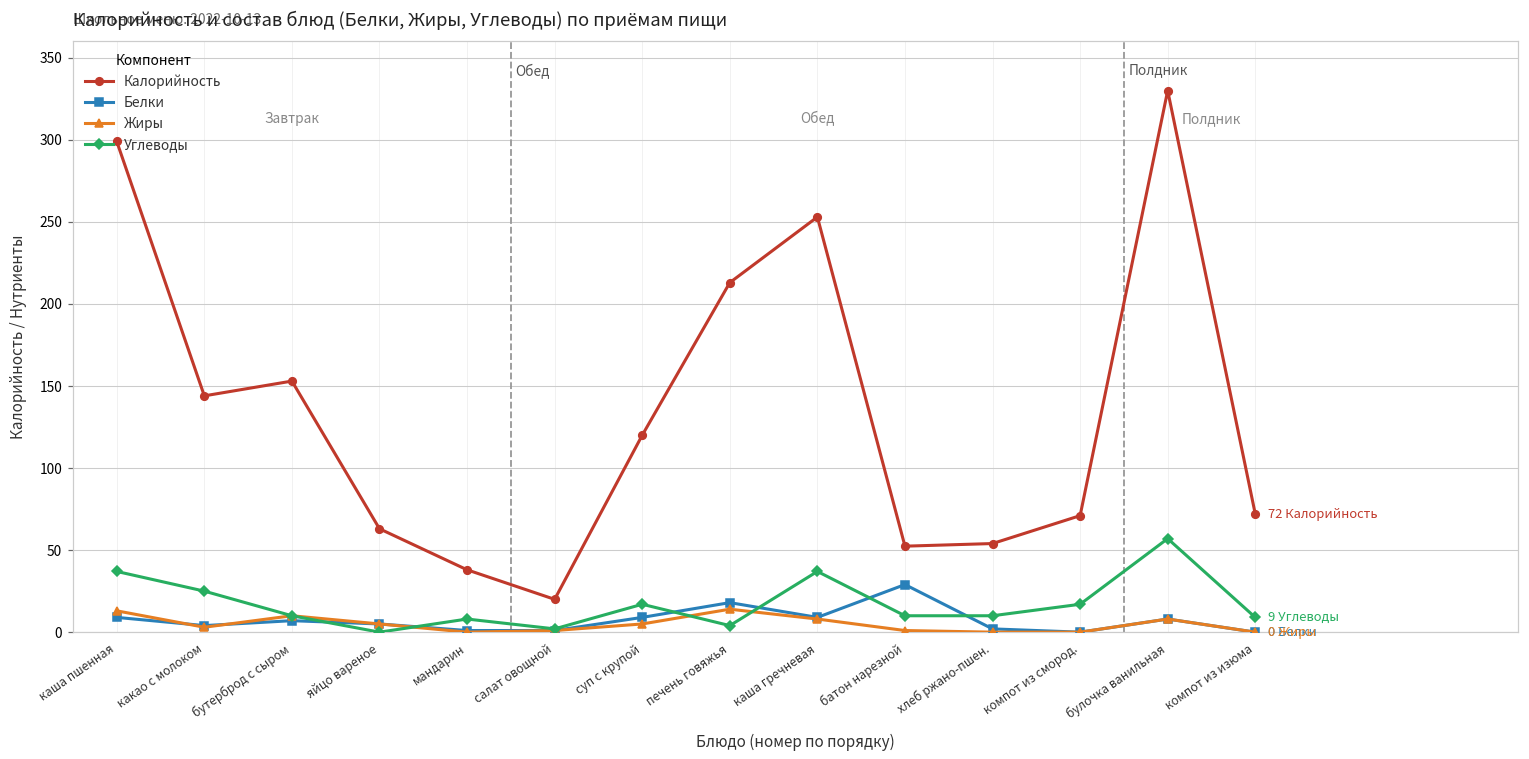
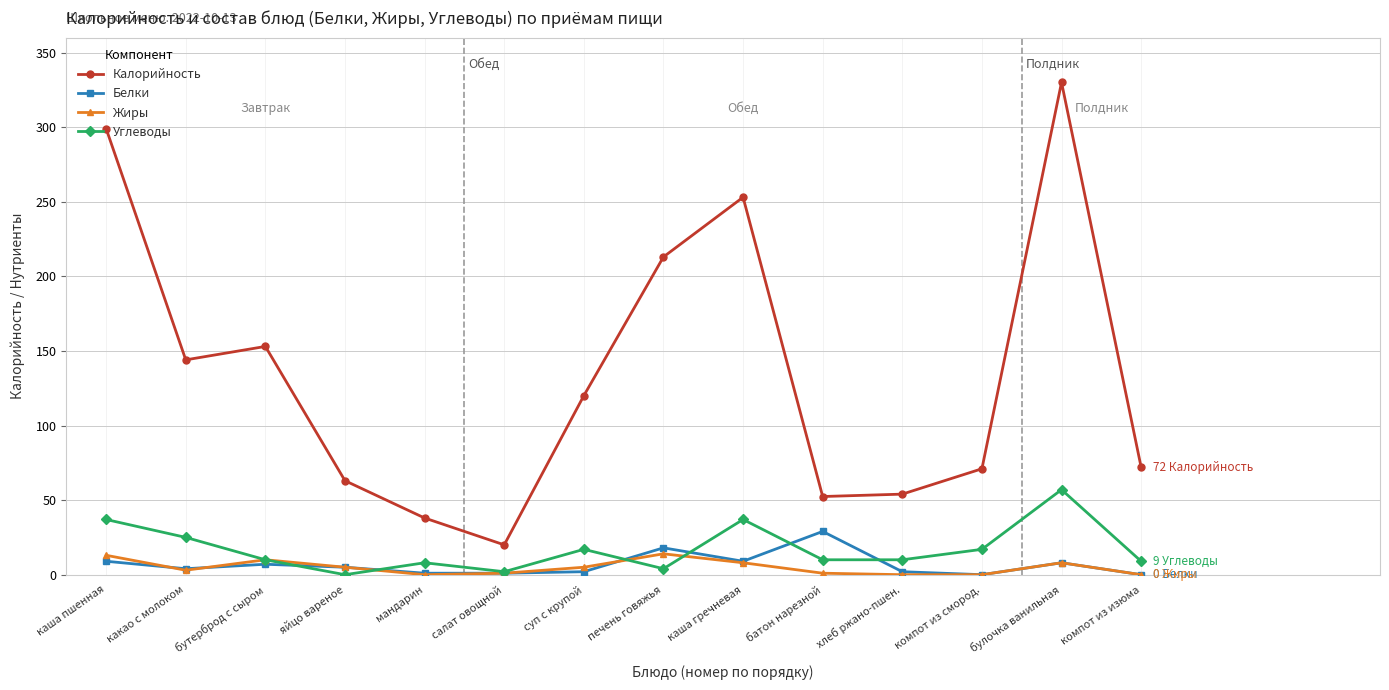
Белки, суп с крупой: 9 -> 2
